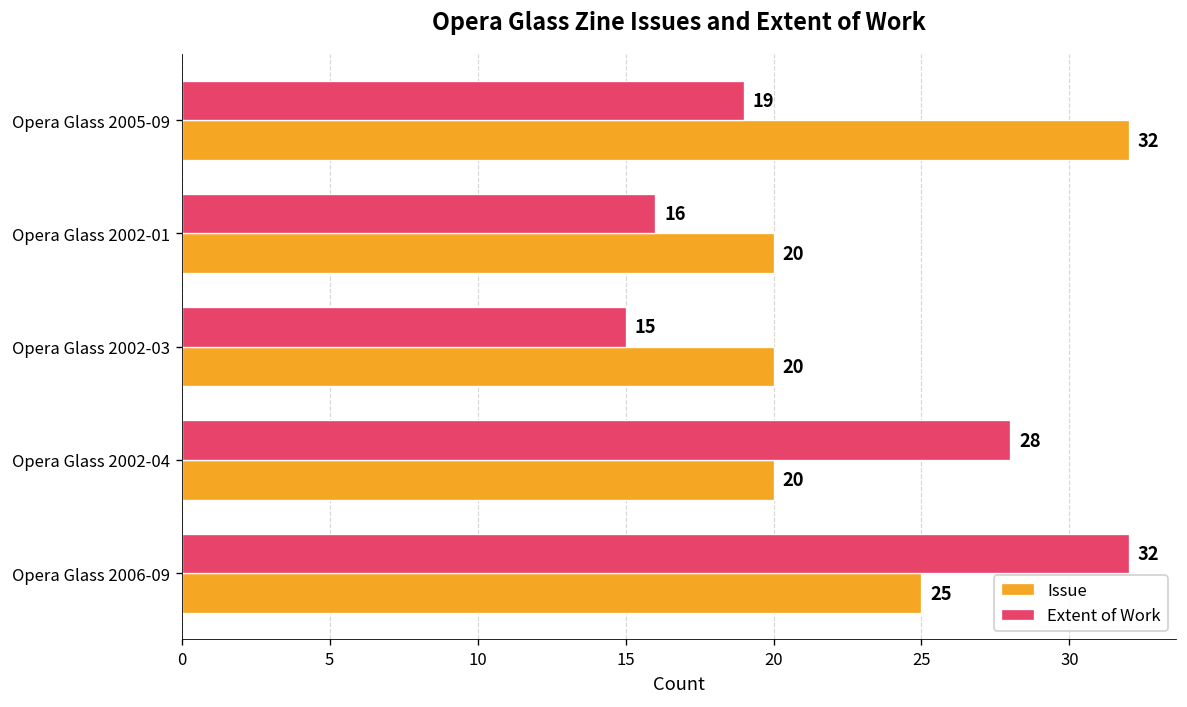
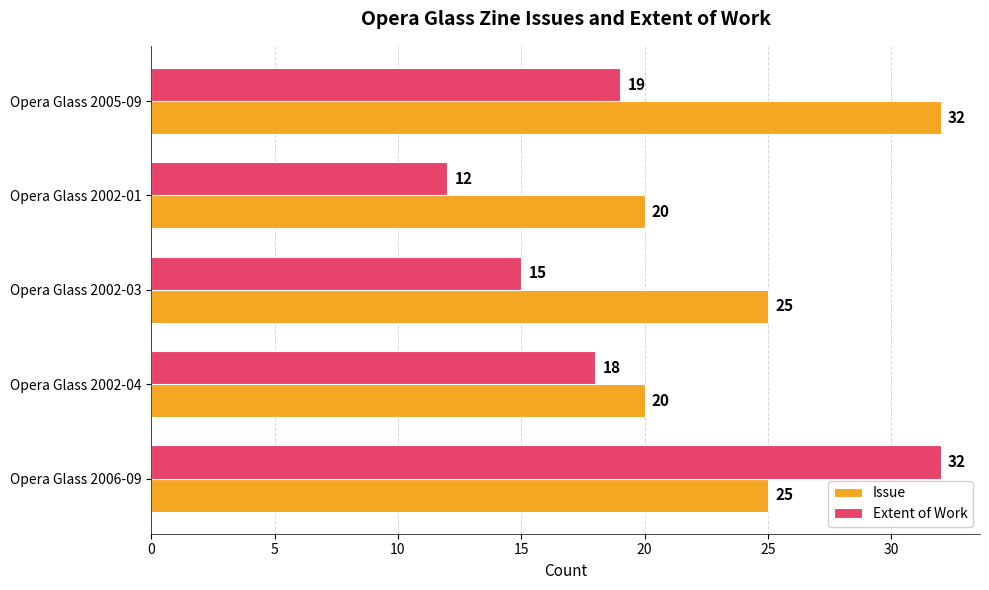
Extent of Work, Opera Glass 2002-01: 16 -> 12
Issue, Opera Glass 2002-03: 20 -> 25
Extent of Work, Opera Glass 2002-04: 28 -> 18
